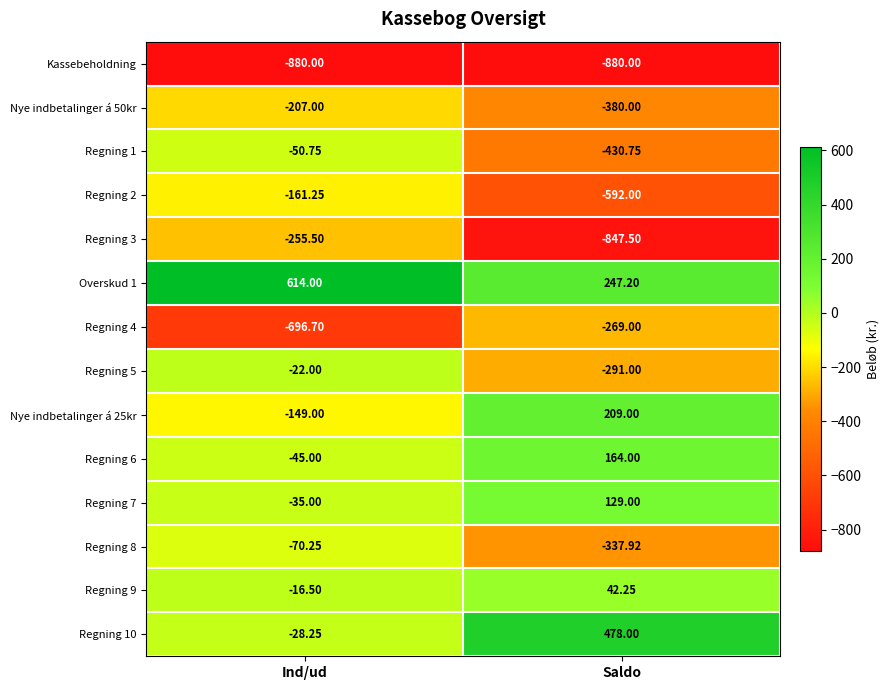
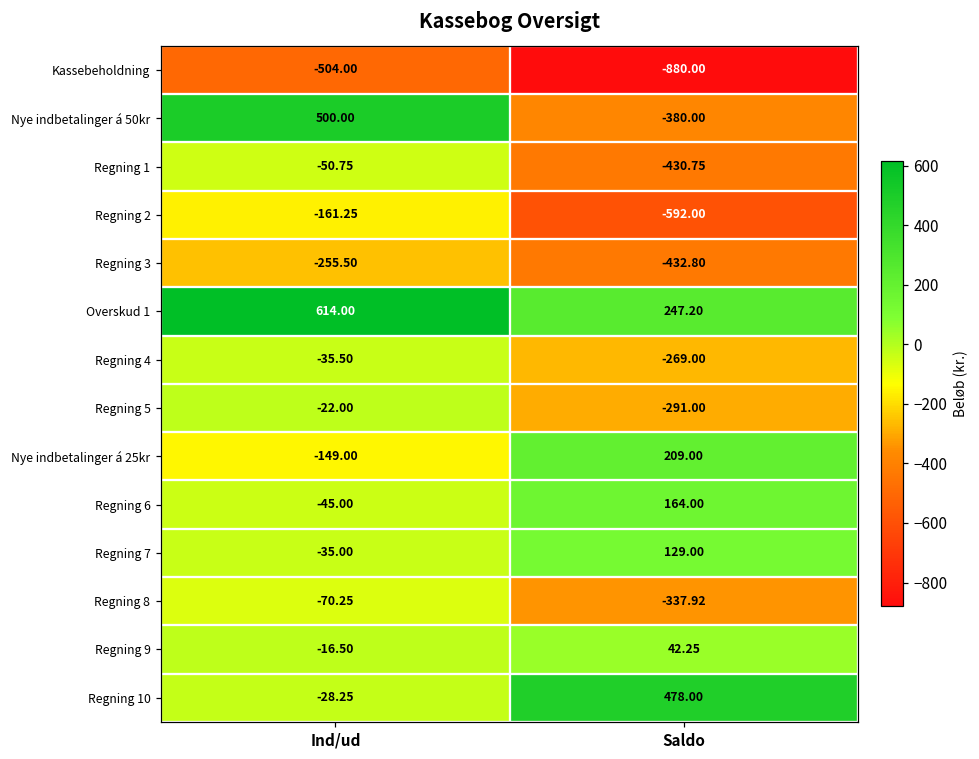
Kassebeholdning, Ind/ud: -880.00 -> -504.00
Nye indbetalinger á 50kr, Ind/ud: -207.00 -> 500.00
Regning 3, Saldo: -847.50 -> -432.80
Regning 4, Ind/ud: -696.70 -> -35.50
